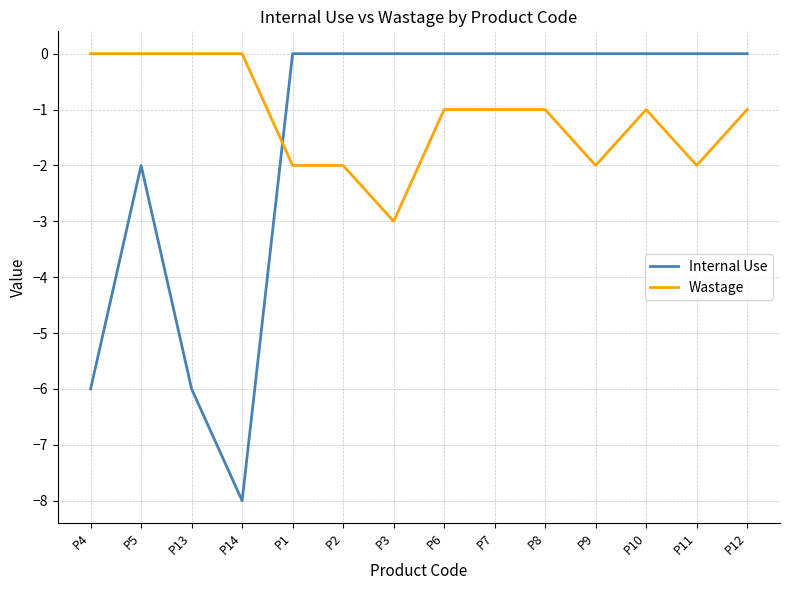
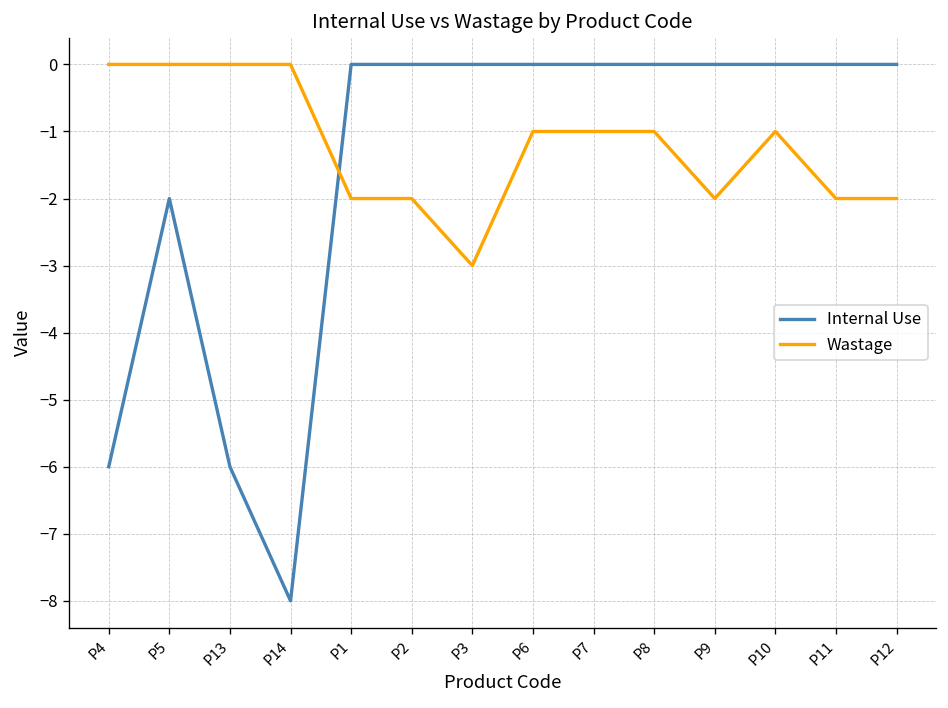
Wastage, P12: -1 -> -2
